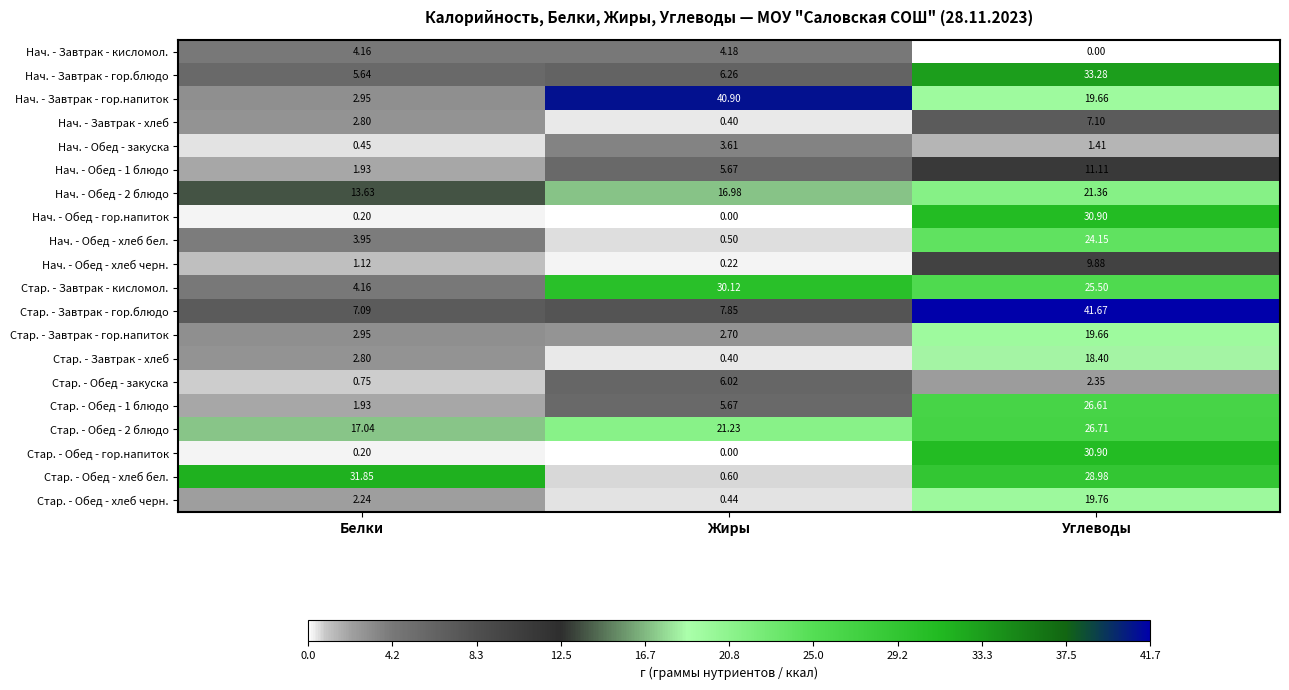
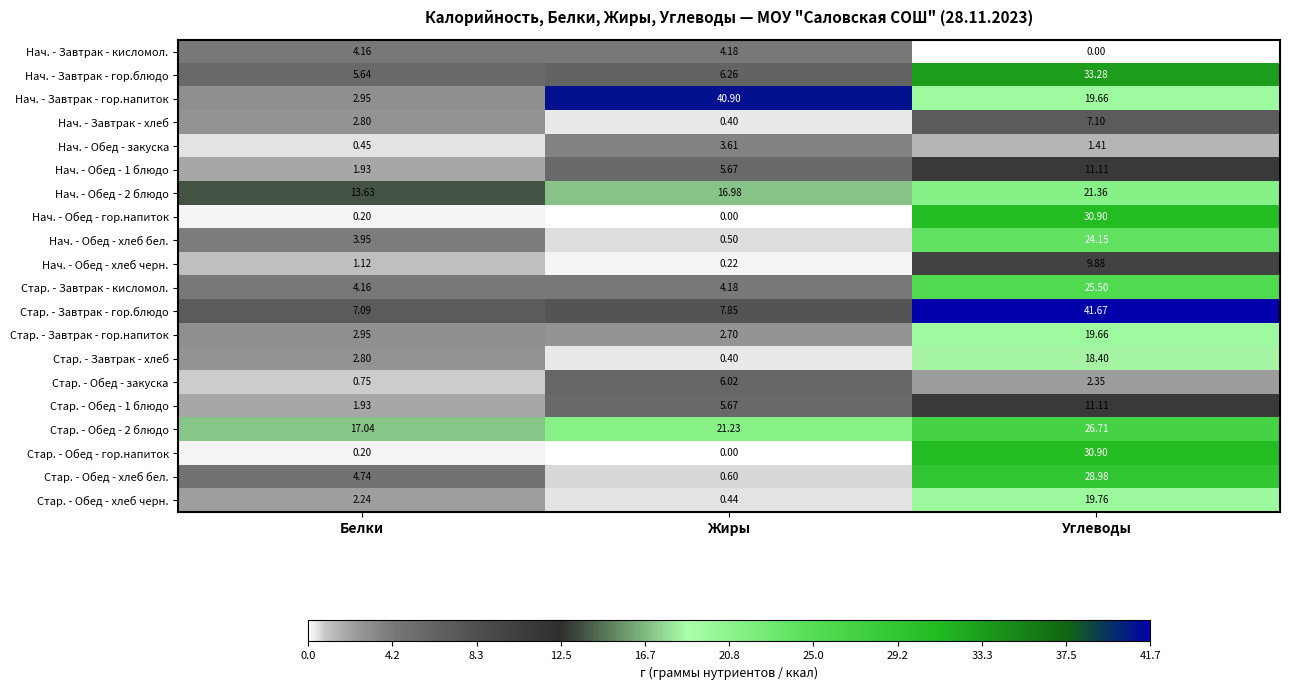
Стар. - Завтрак - кисломол., Жиры: 30.12 -> 4.18
Стар. - Обед - 1 блюдо, Углеводы: 26.61 -> 11.11
Стар. - Обед - хлеб бел., Белки: 31.85 -> 4.74
